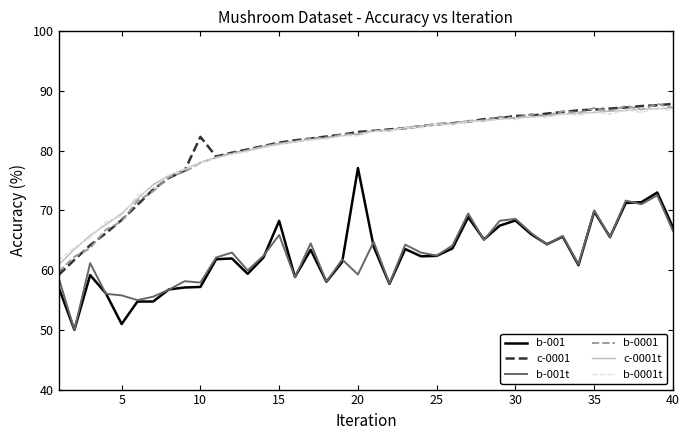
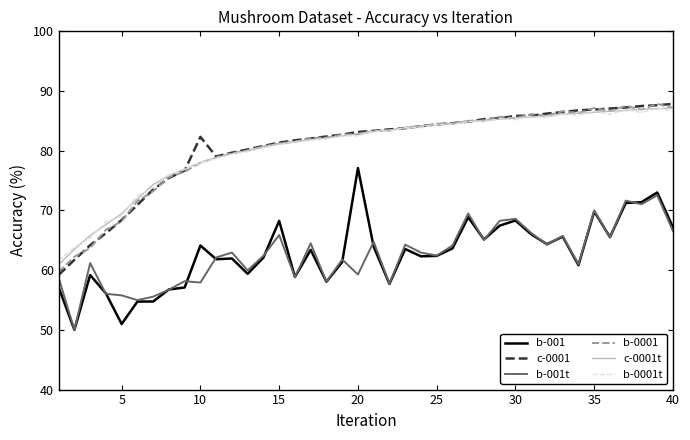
b-001, 10: 57 -> 64
